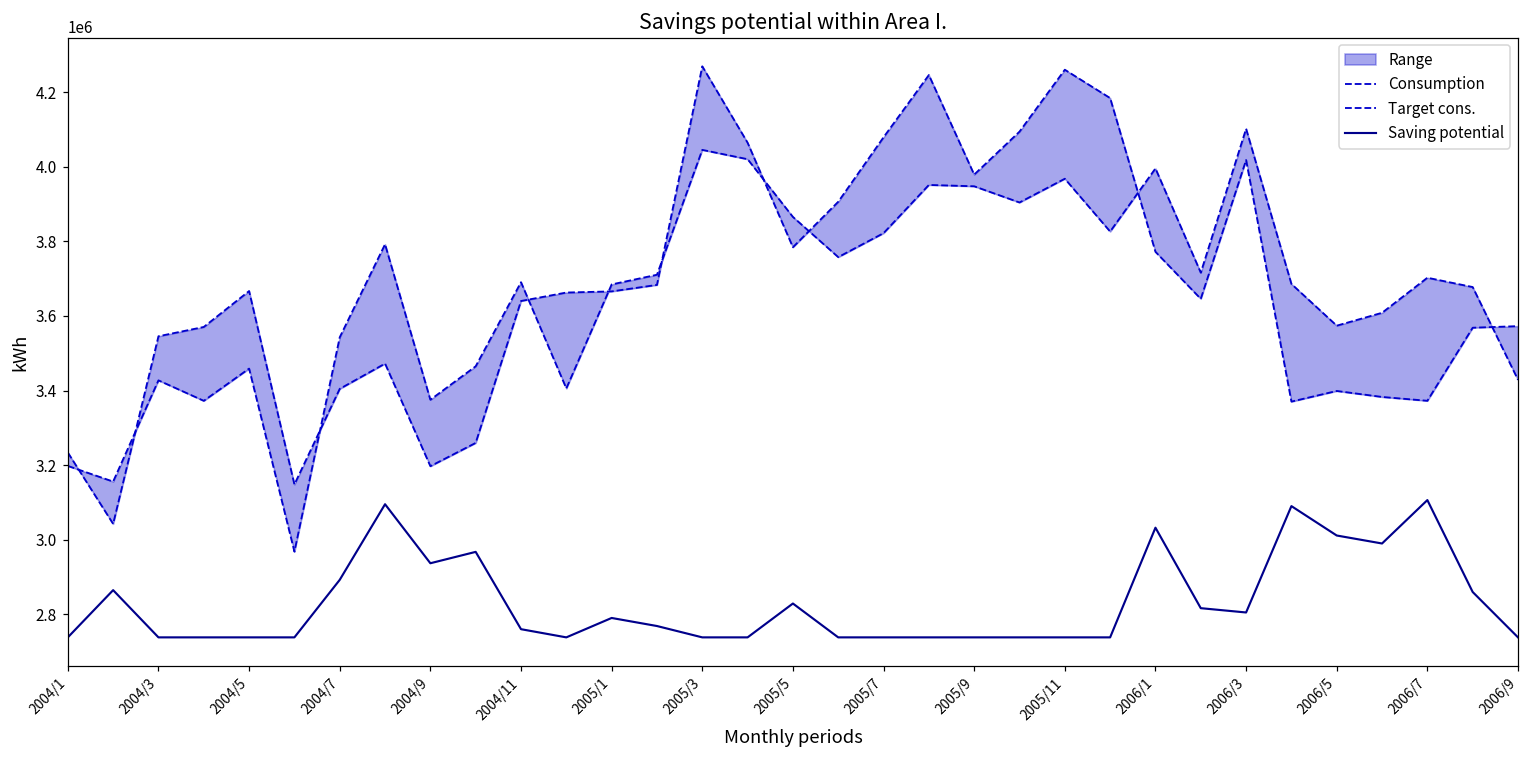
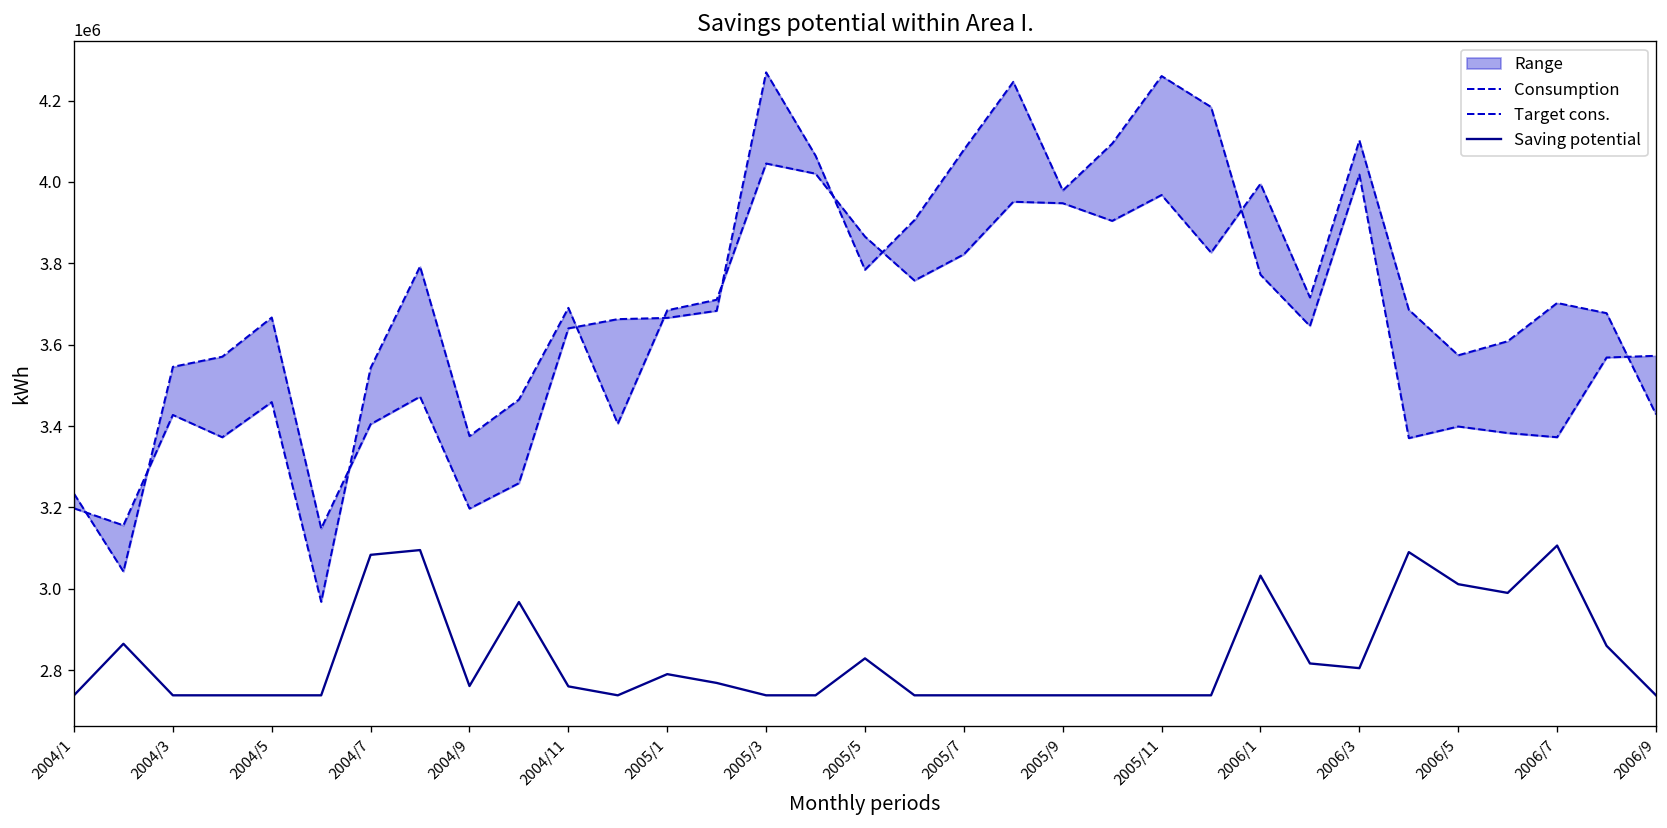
Saving potential, 2004/7: 2890000 -> 3080000
Saving potential, 2004/9: 2940000 -> 2760000
